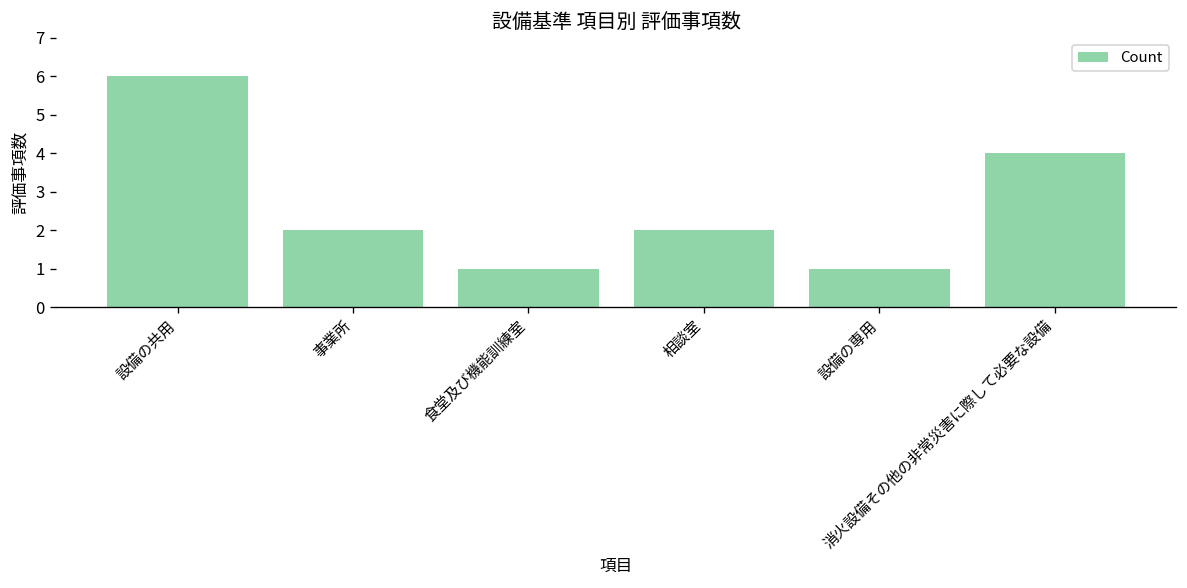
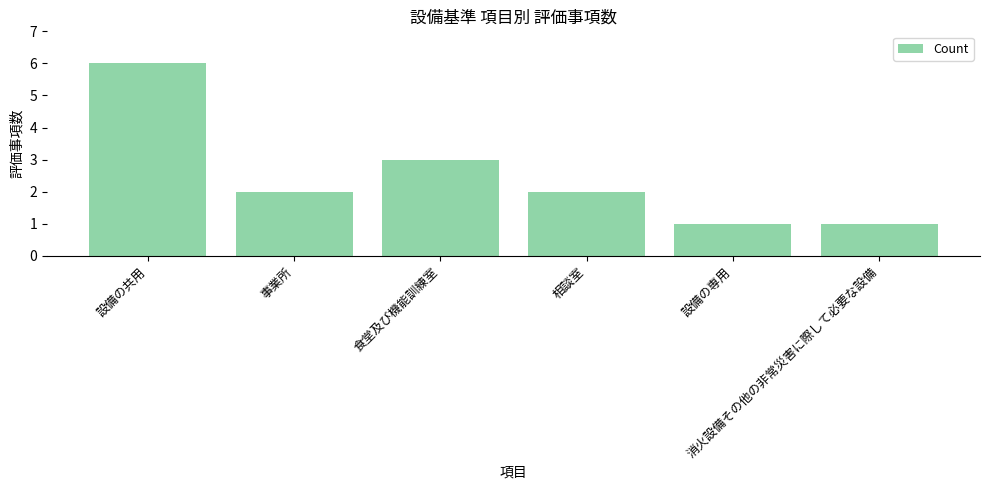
食堂及び機能訓練室: 1 -> 3
消火設備その他の非常災害に際して必要な設備: 4 -> 1
